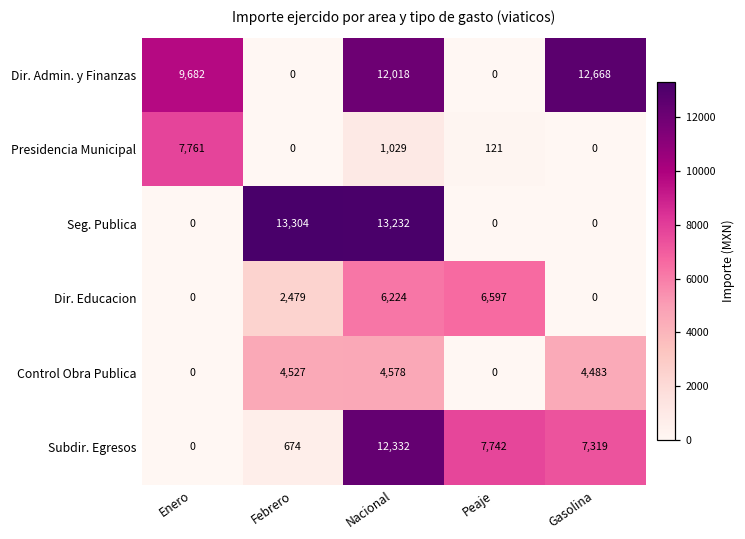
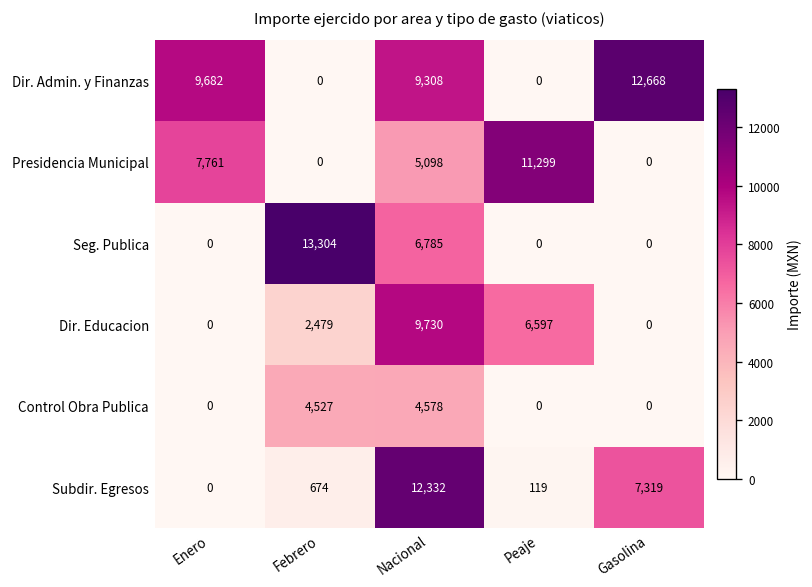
Dir. Admin. y Finanzas, Nacional: 12,018 -> 9,308
Presidencia Municipal, Nacional: 1,029 -> 5,098
Presidencia Municipal, Peaje: 121 -> 11,299
Seg. Publica, Nacional: 13,232 -> 6,785
Dir. Educacion, Nacional: 6,224 -> 9,730
Control Obra Publica, Gasolina: 4,483 -> 0
Subdir. Egresos, Peaje: 7,742 -> 119
